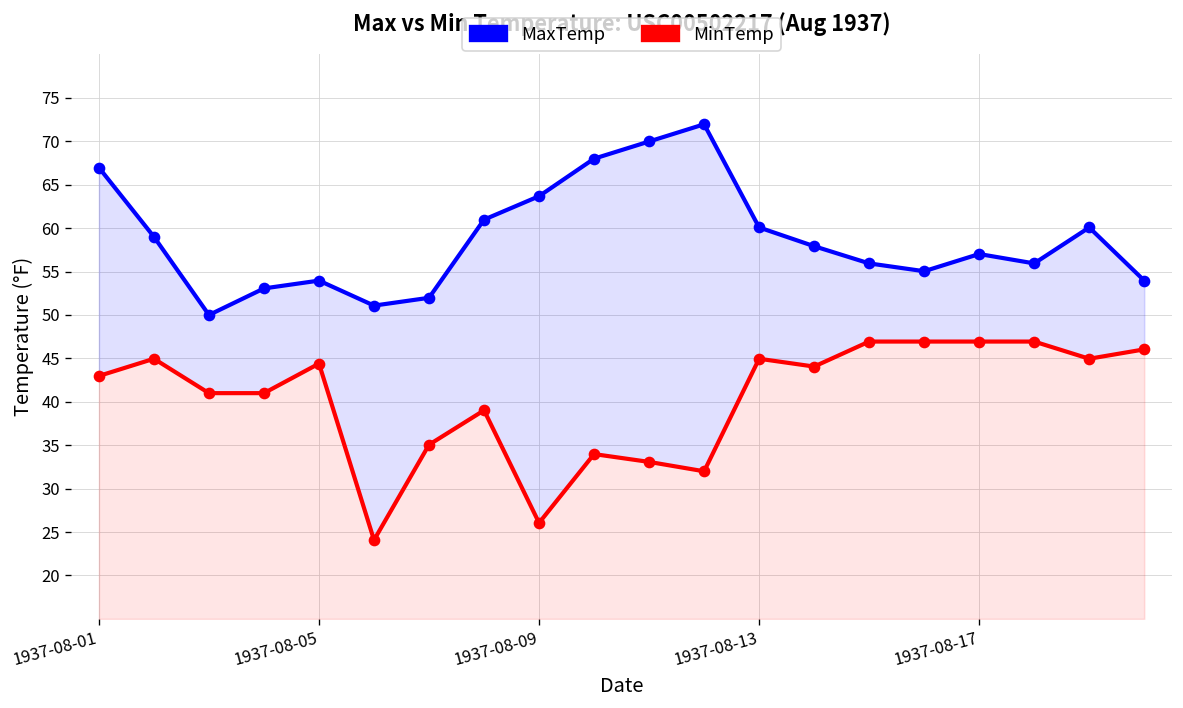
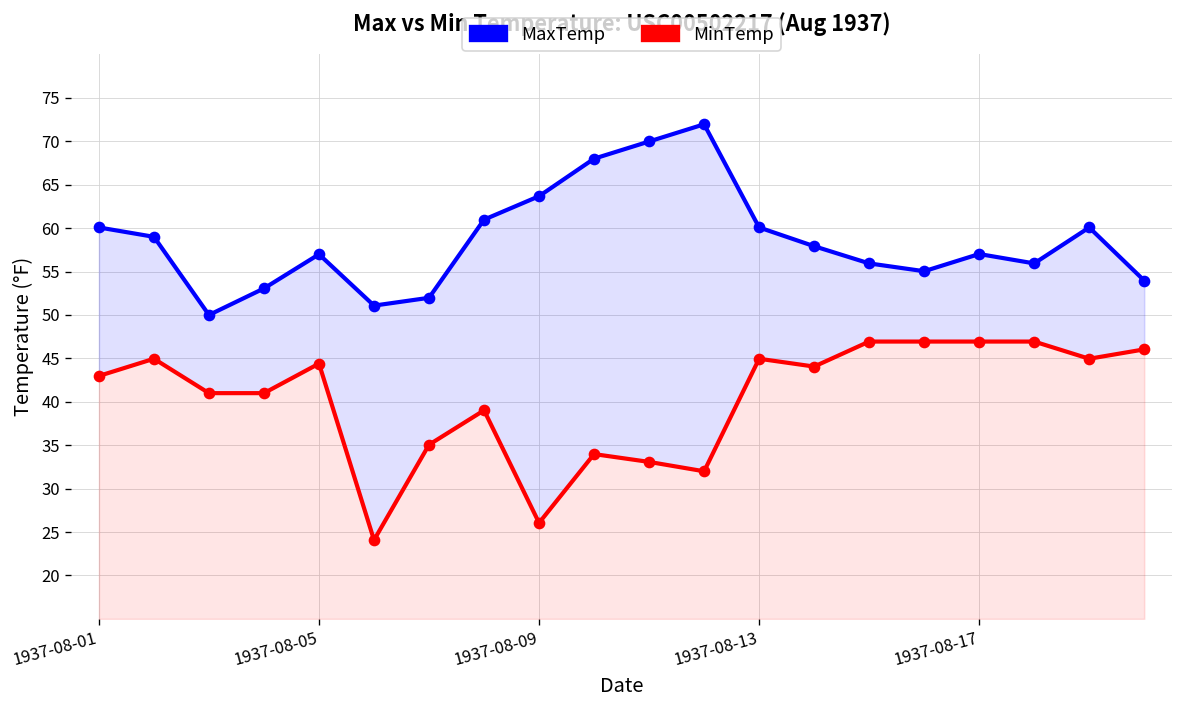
MaxTemp, 1937-08-01: 67 -> 60
MaxTemp, 1937-08-05: 54 -> 57
